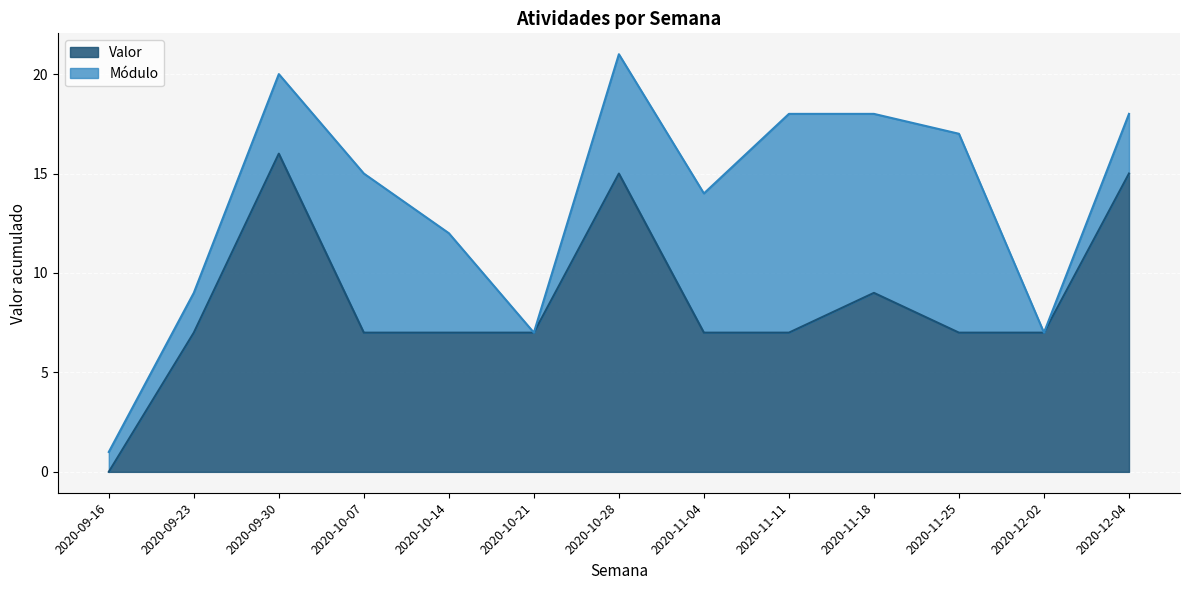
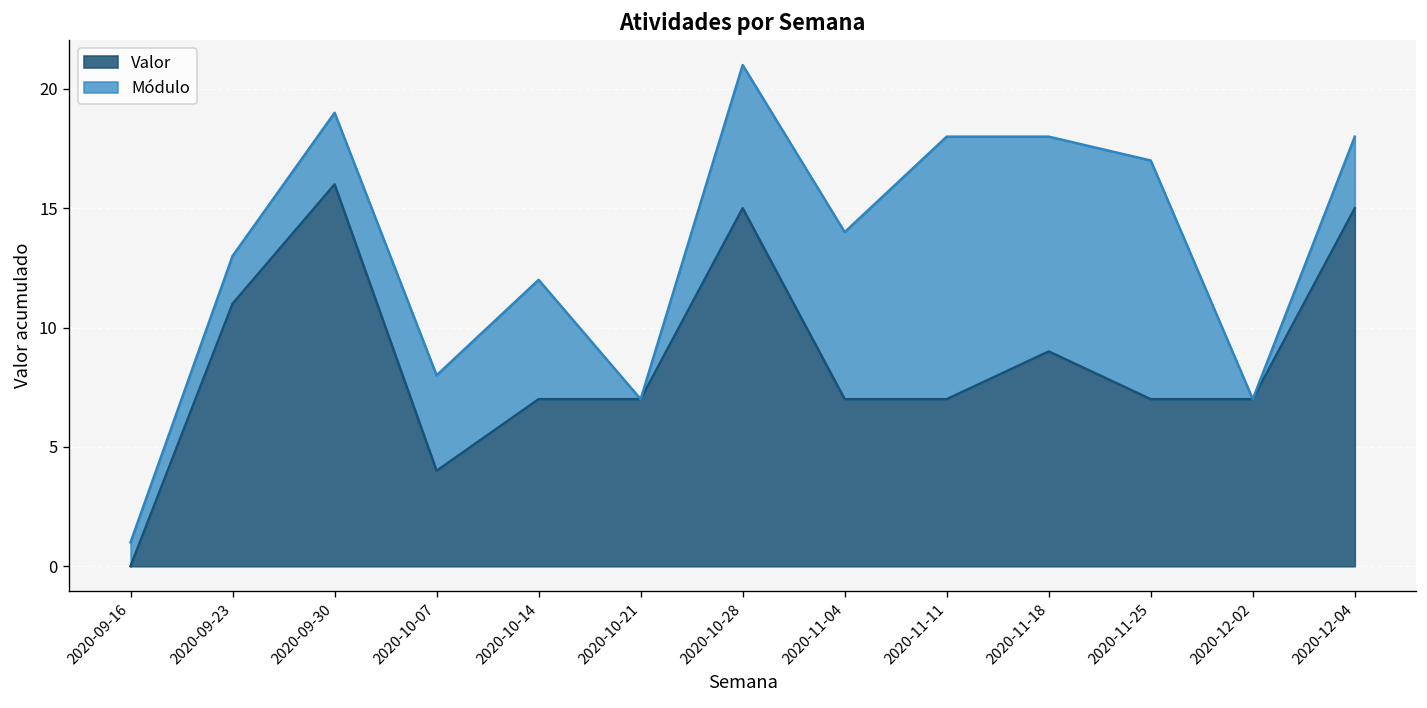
Valor, 2020-09-23: 7 -> 11
Módulo, 2020-09-30: 4 -> 3
Valor, 2020-10-07: 7 -> 4
Módulo, 2020-10-07: 8 -> 4
